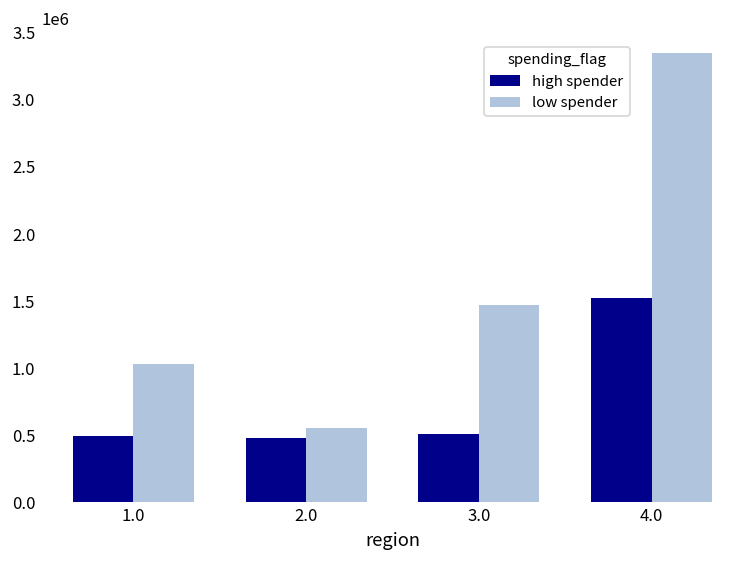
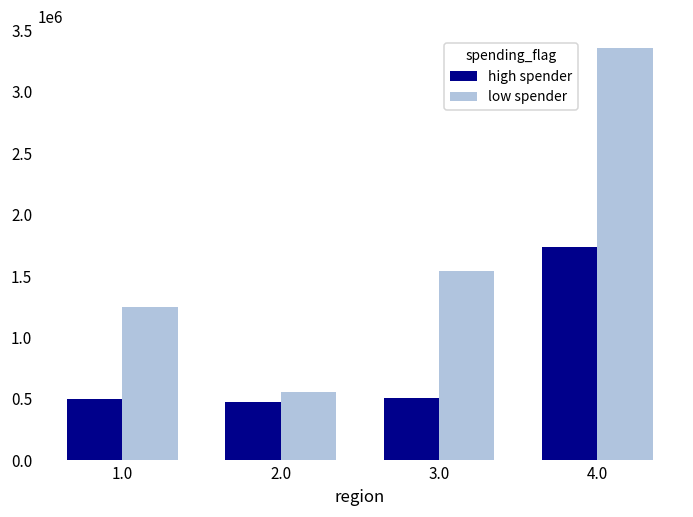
low spender, 1.0: 1030000 -> 1250000
low spender, 3.0: 1470000 -> 1540000
high spender, 4.0: 1520000 -> 1730000
